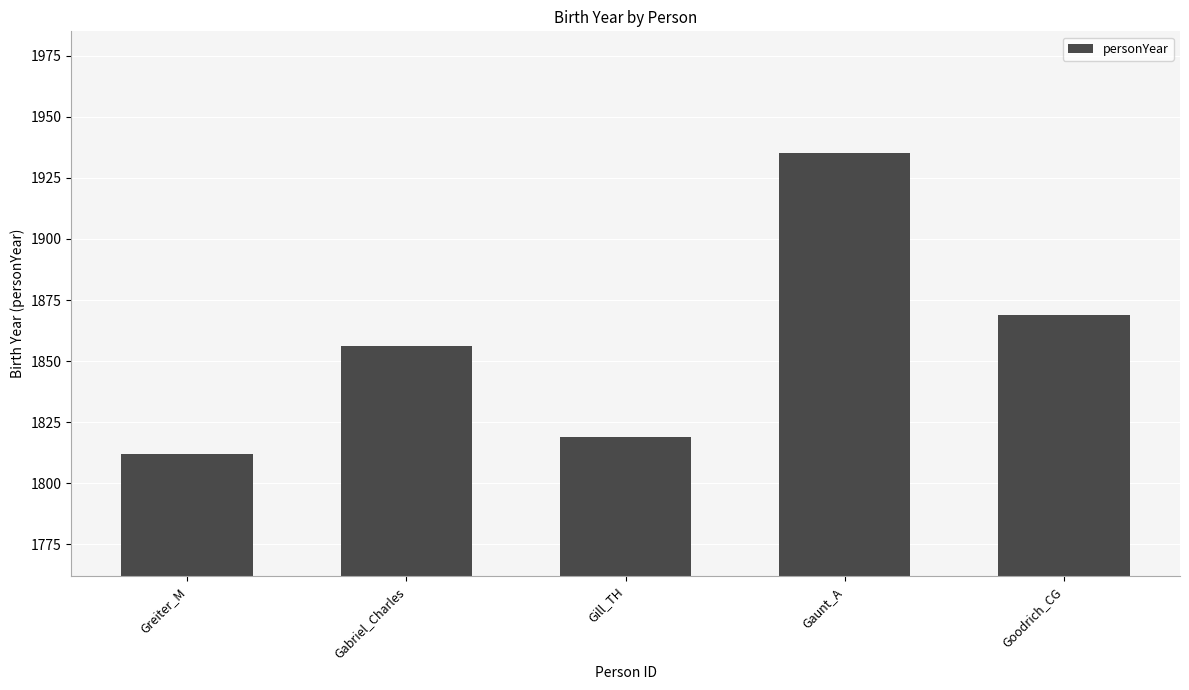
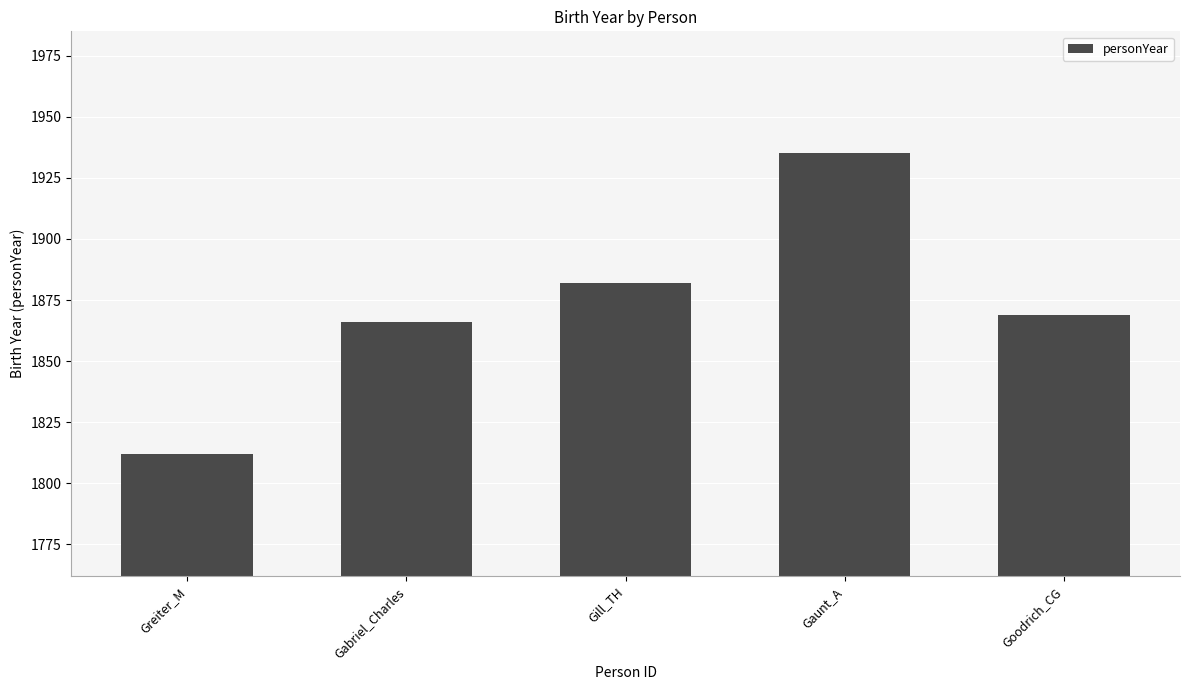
Gabriel_Charles: 1856 -> 1866
Gill_TH: 1819 -> 1882
